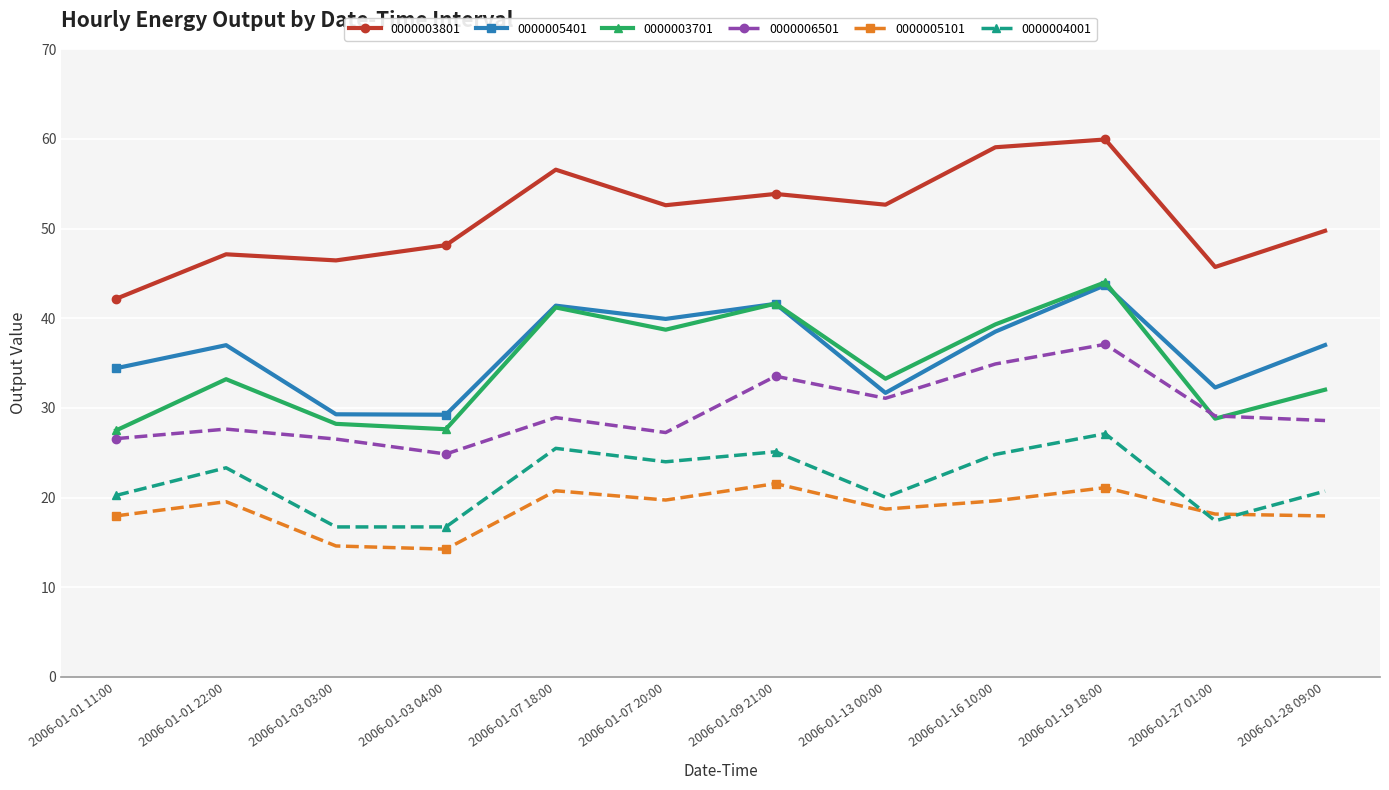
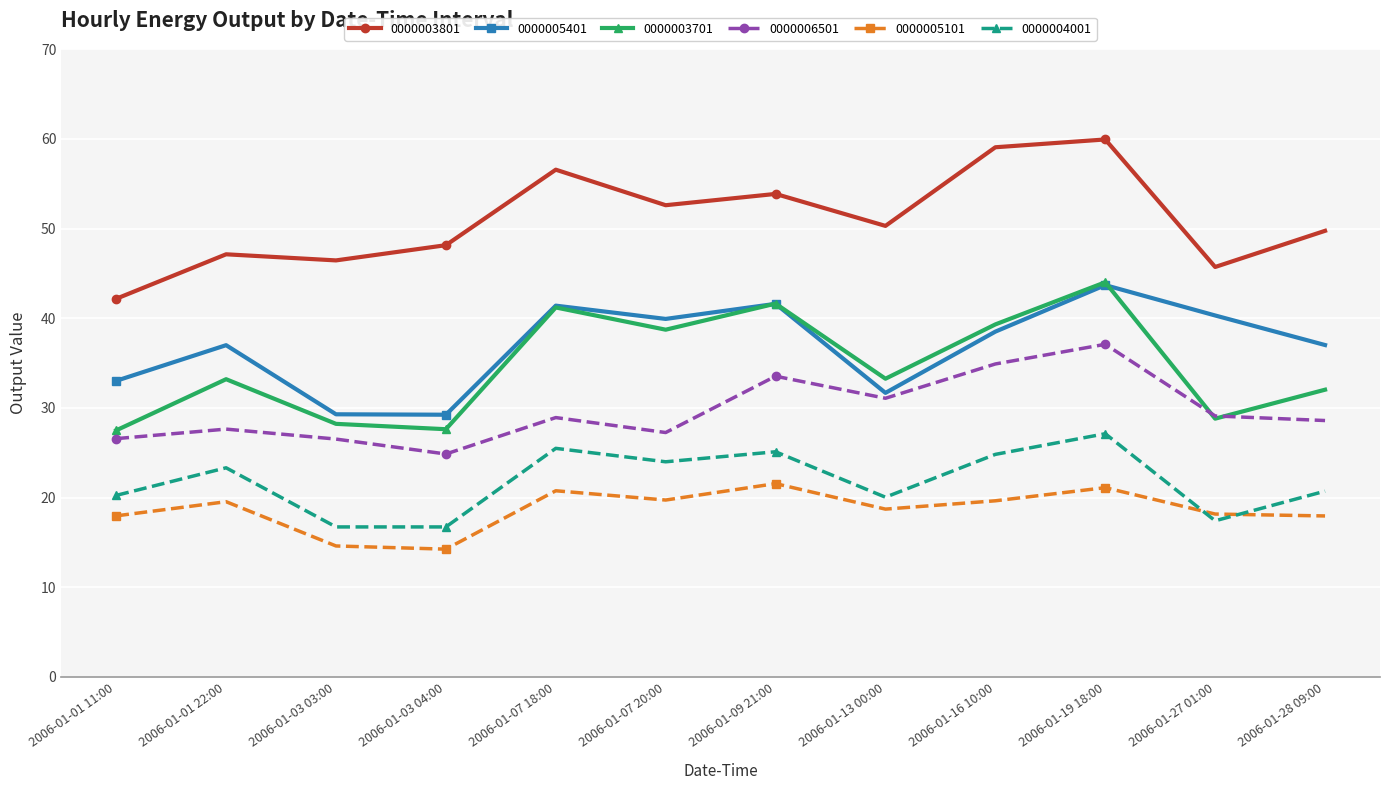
0000005401, 2006-01-01 11:00: 34 -> 33
0000003801, 2006-01-13 00:00: 53 -> 50
0000005401, 2006-01-27 01:00: 32 -> 40
